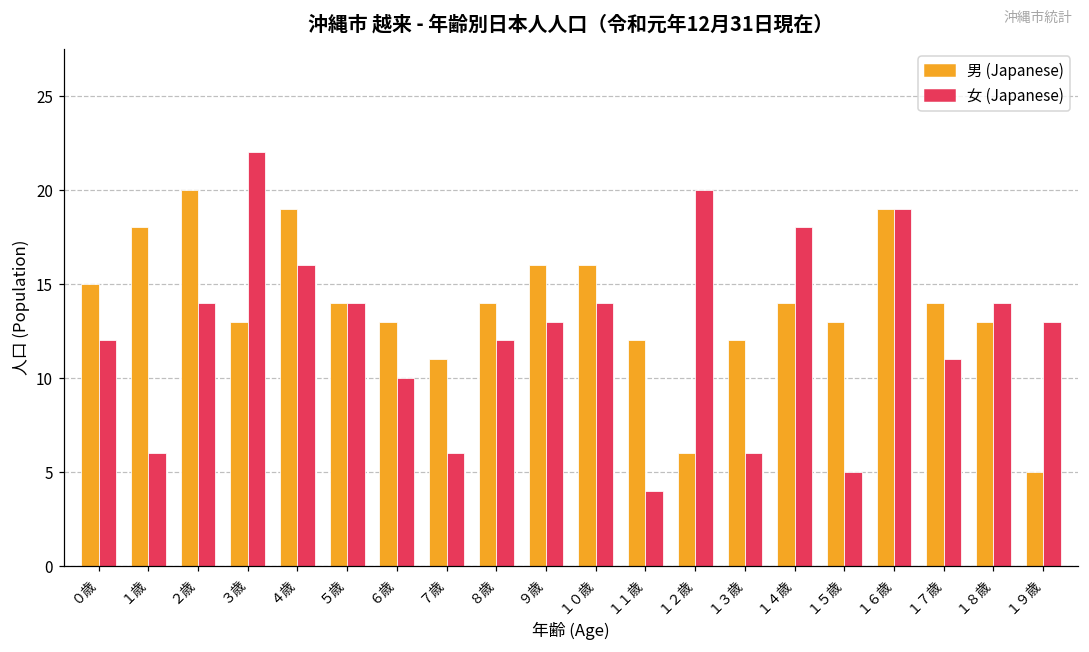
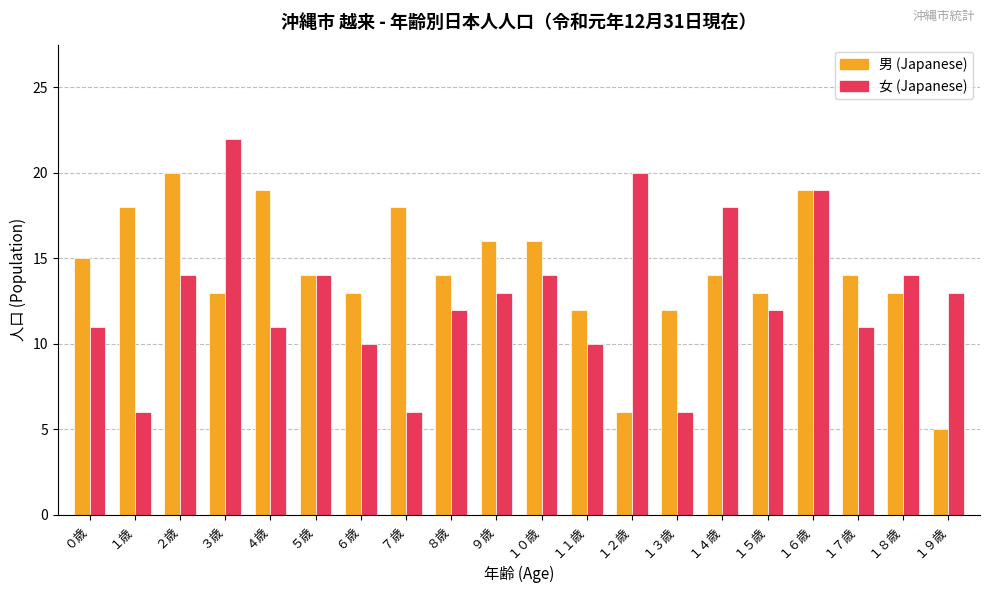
女 (Japanese), ０歳: 12 -> 11
女 (Japanese), ４歳: 16 -> 11
男 (Japanese), ７歳: 11 -> 18
女 (Japanese), １１歳: 4 -> 10
女 (Japanese), １５歳: 5 -> 12
